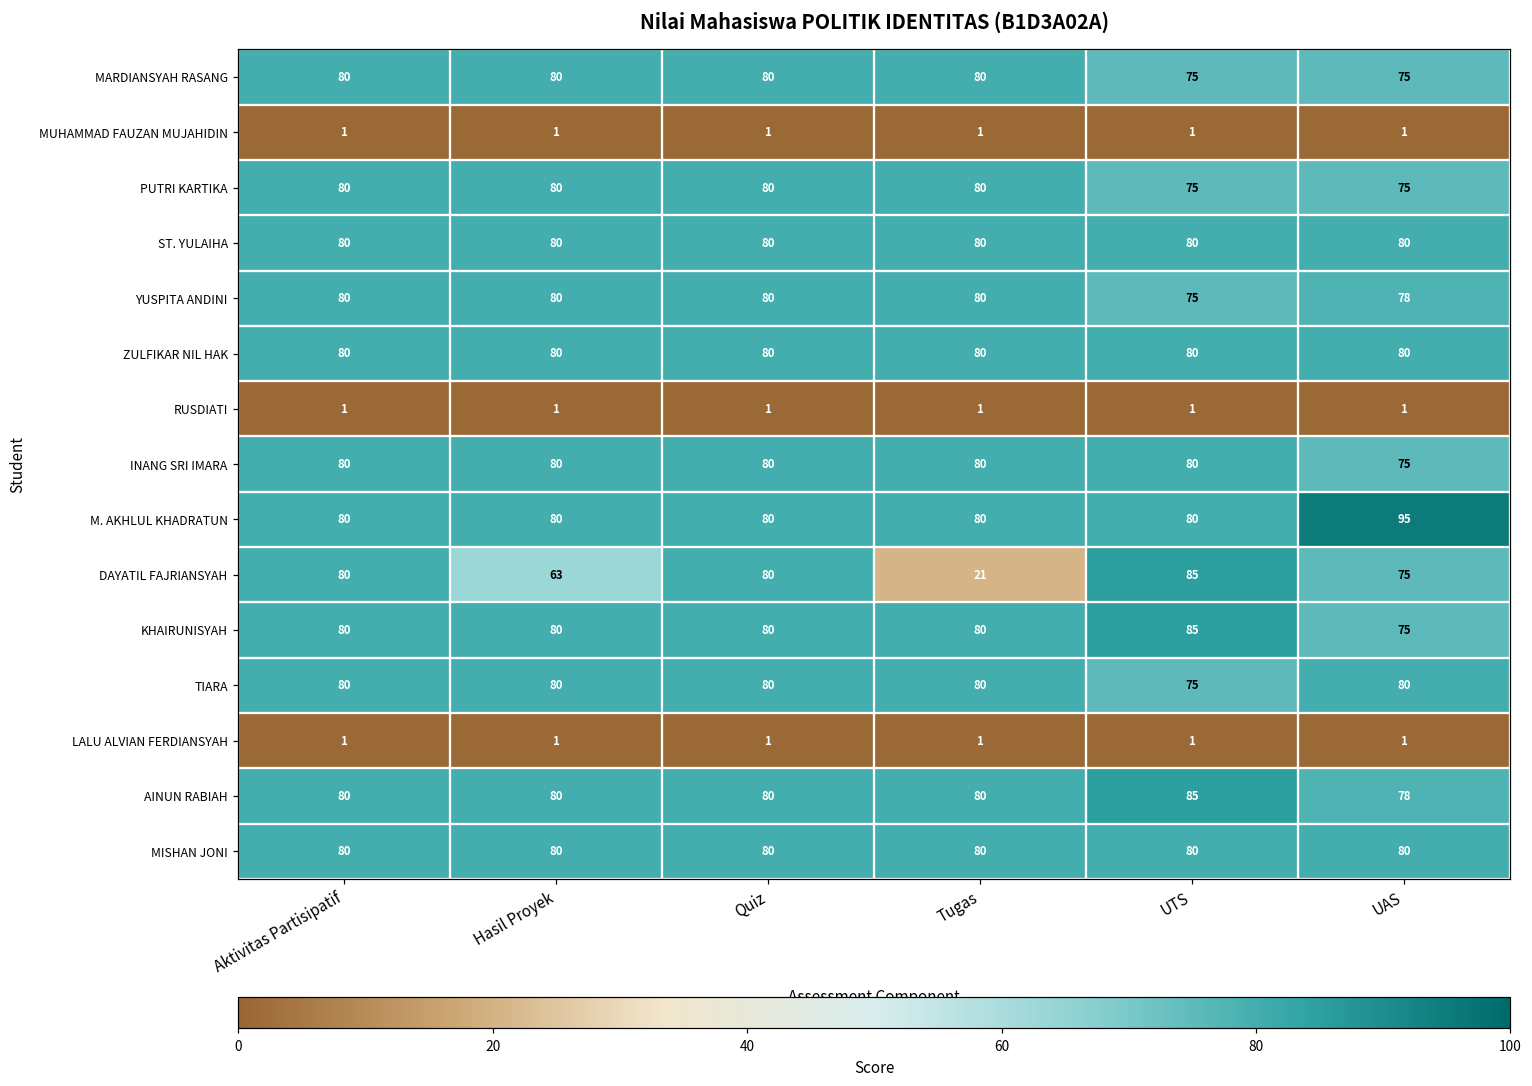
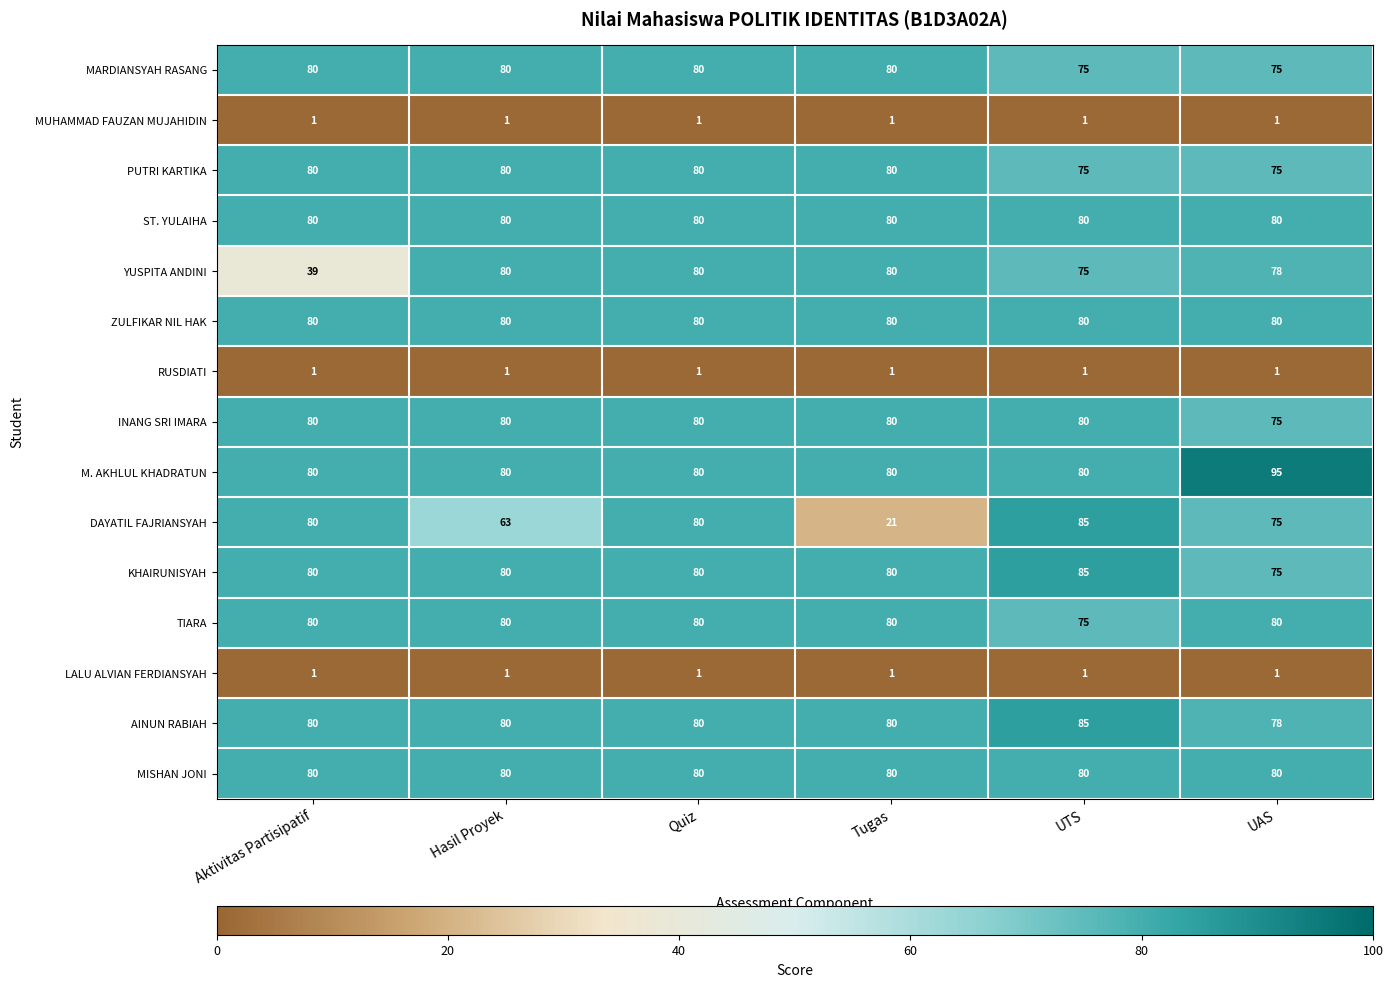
YUSPITA ANDINI, Aktivitas Partisipatif: 80 -> 39
